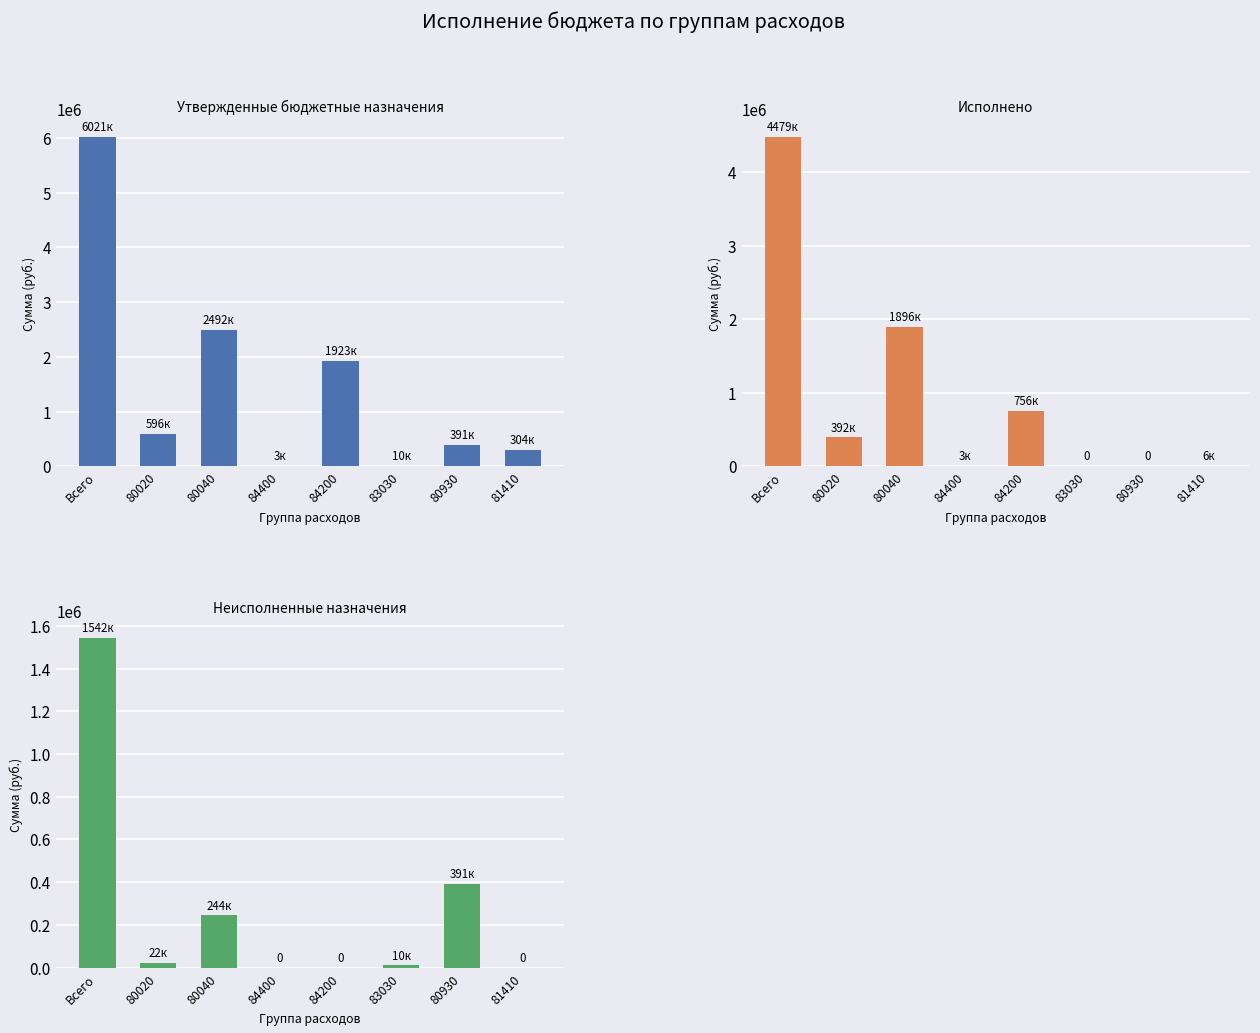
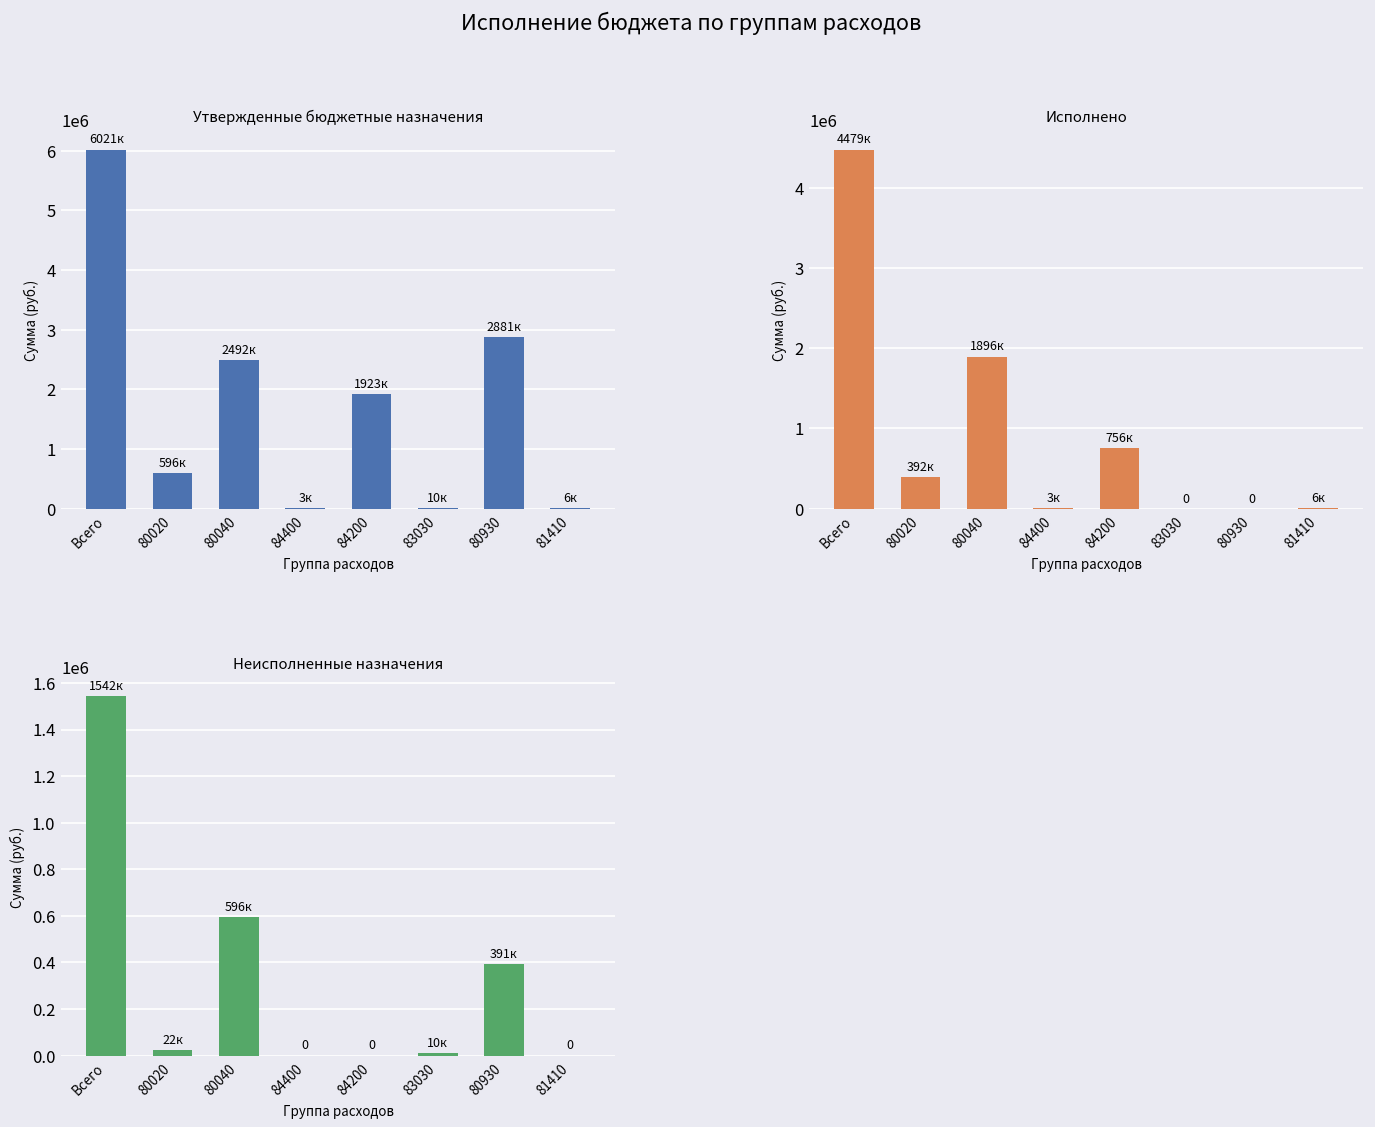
Утвержденные бюджетные назначения, 80930: 391к -> 2881к
Утвержденные бюджетные назначения, 81410: 304к -> 6к
Неисполненные назначения, 80040: 244к -> 596к
